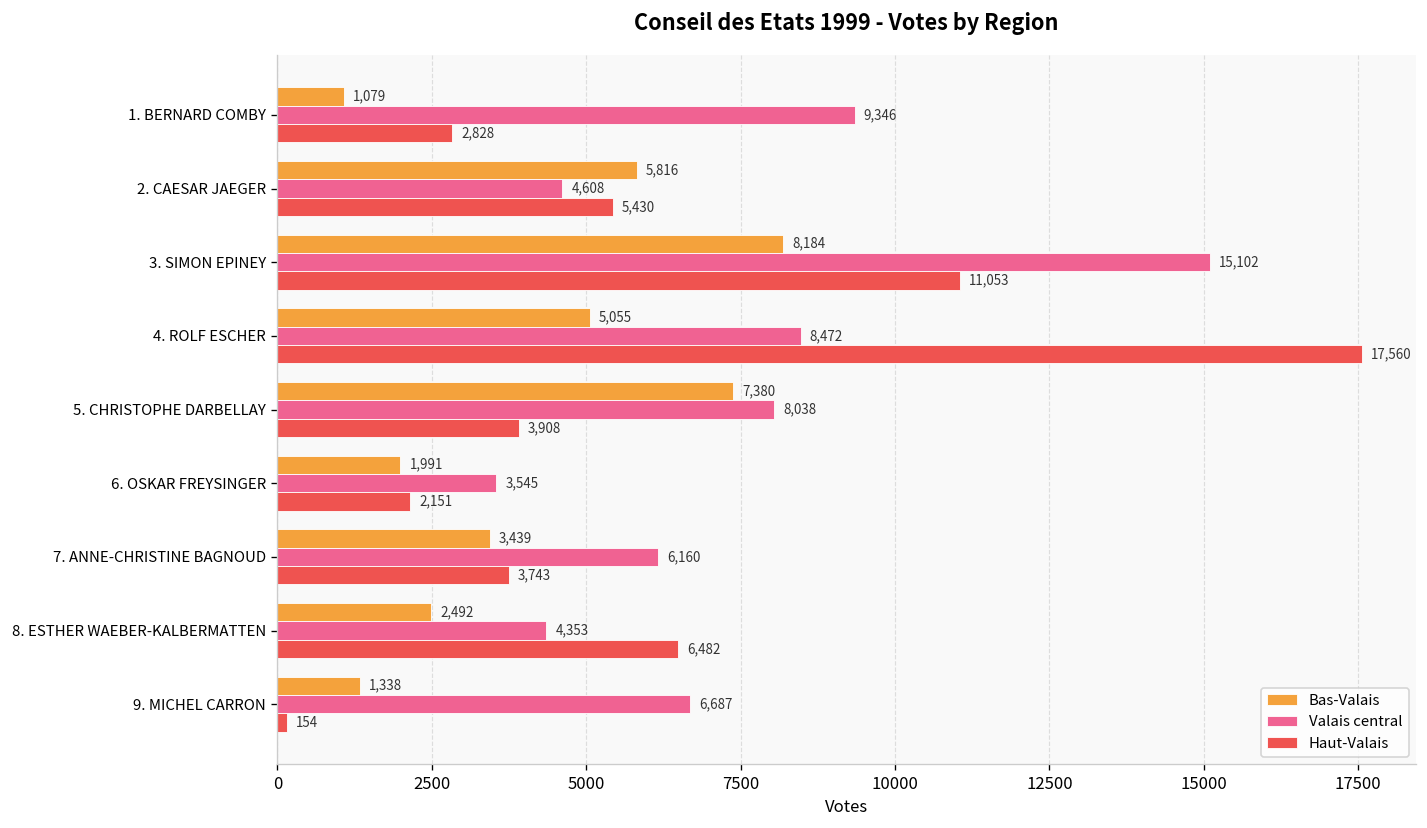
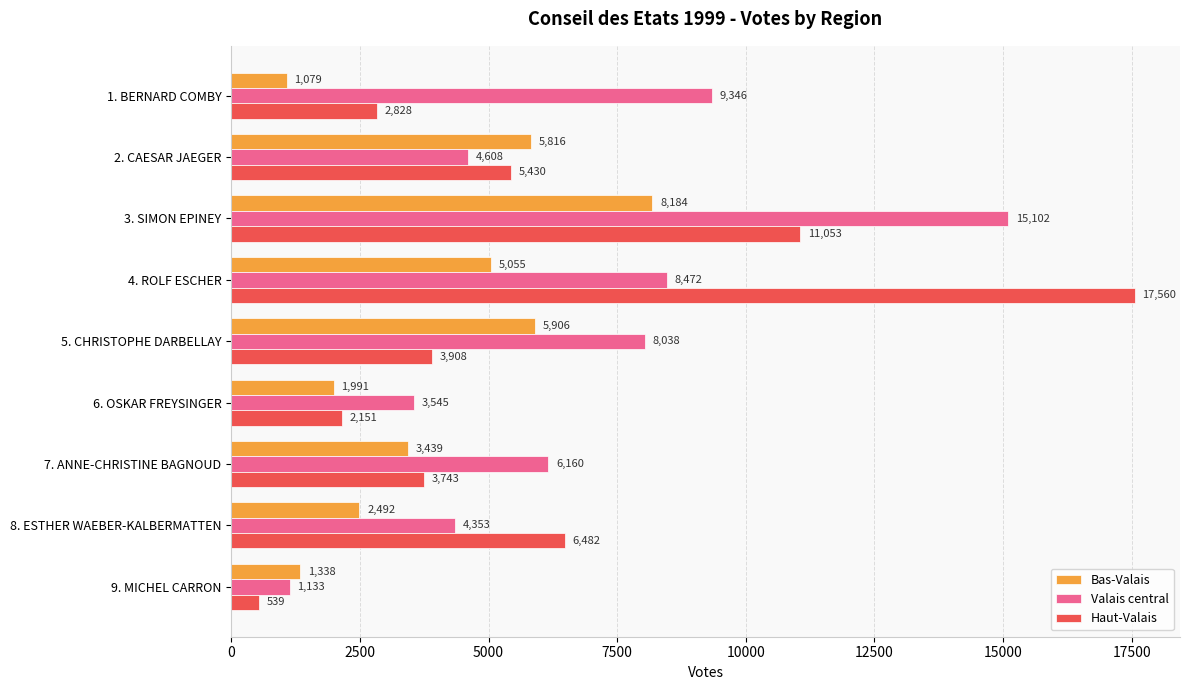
Bas-Valais, 5. CHRISTOPHE DARBELLAY: 7,380 -> 5,906
Valais central, 9. MICHEL CARRON: 6,687 -> 1,133
Haut-Valais, 9. MICHEL CARRON: 154 -> 539
